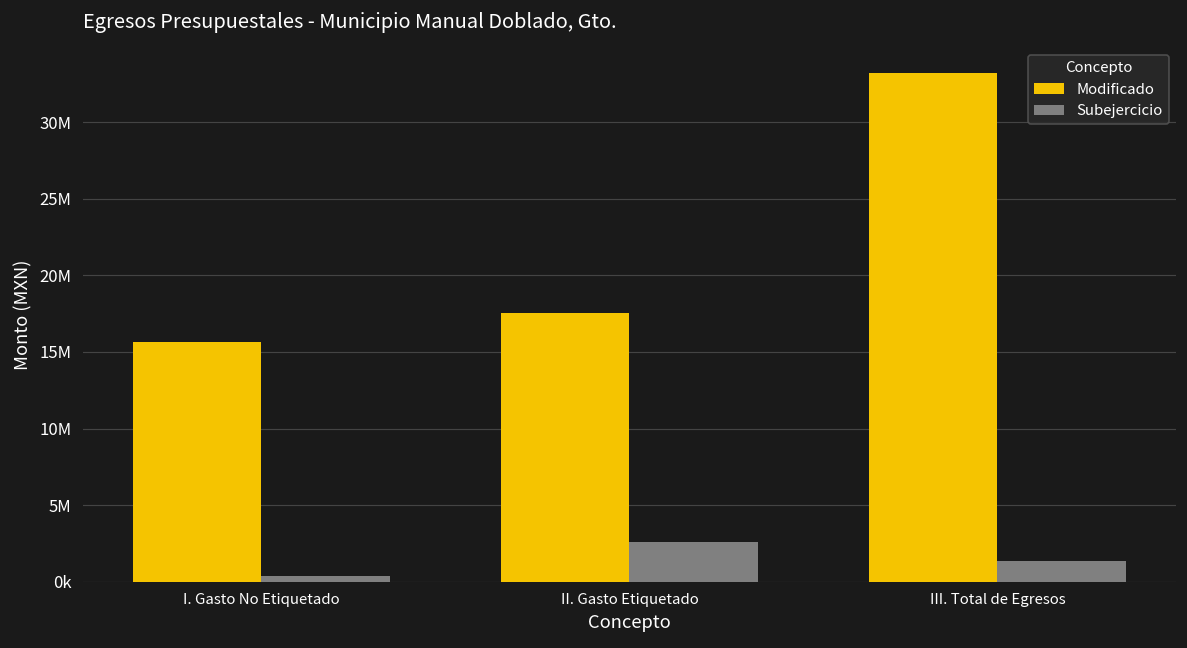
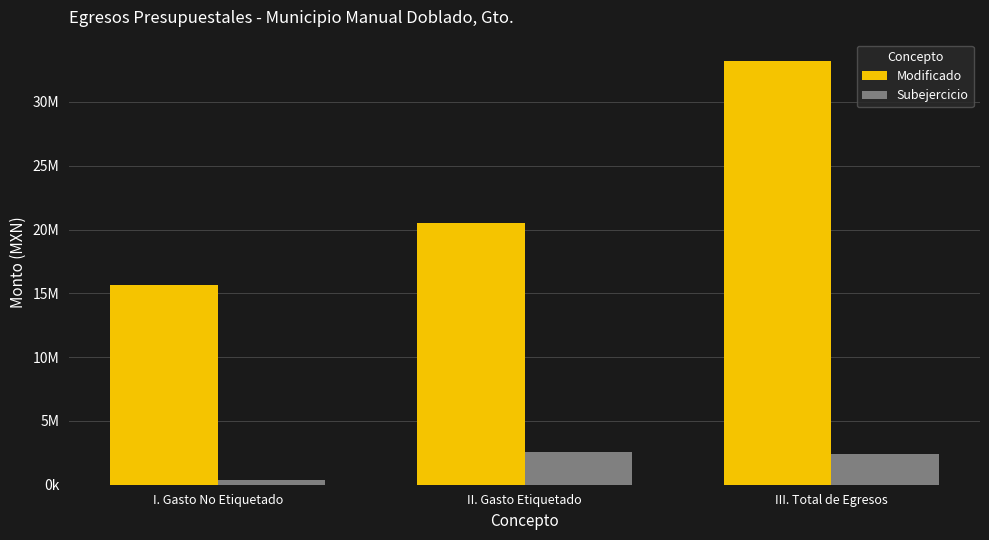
Modificado, II. Gasto Etiquetado: 17600000 -> 20500000
Subejercicio, III. Total de Egresos: 1400000 -> 2400000
